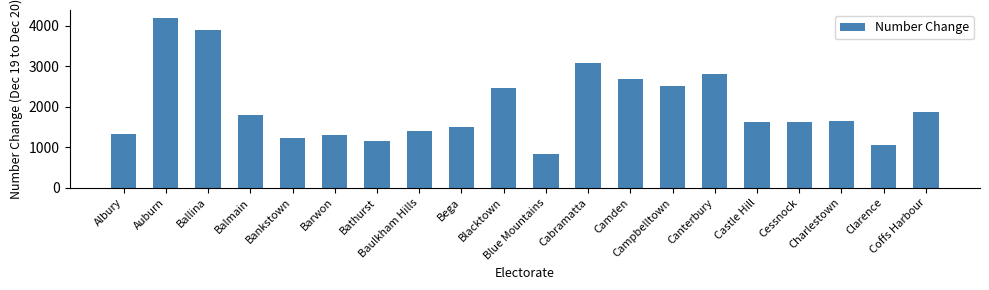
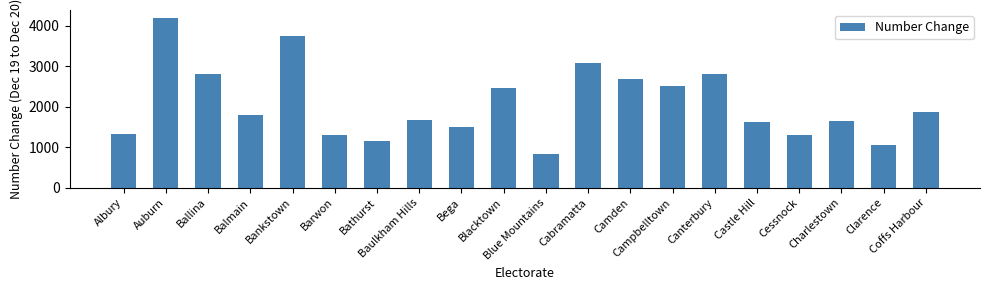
Ballina: 3900 -> 2800
Bankstown: 1200 -> 3800
Baulkham Hills: 1400 -> 1700
Cessnock: 1600 -> 1300
